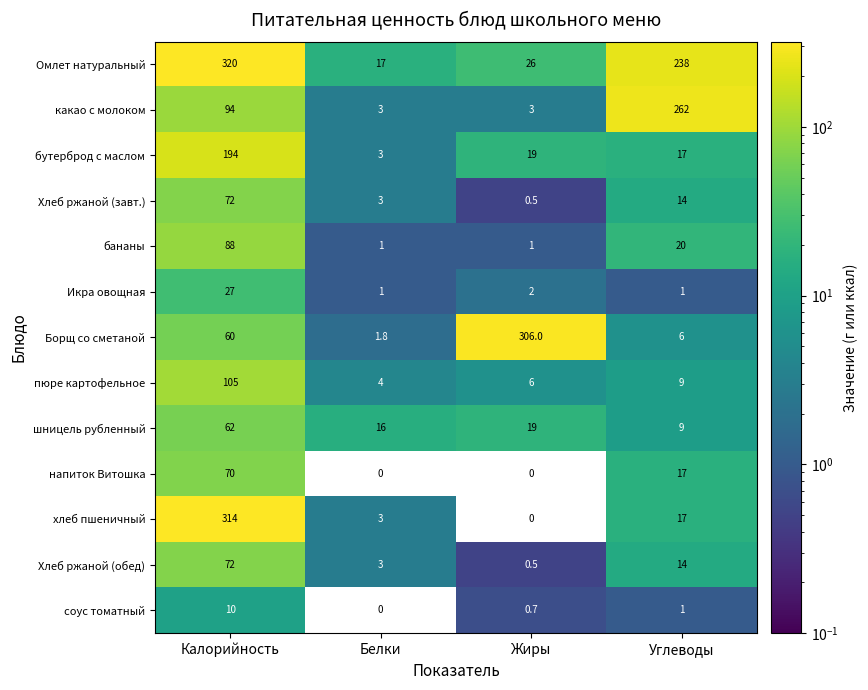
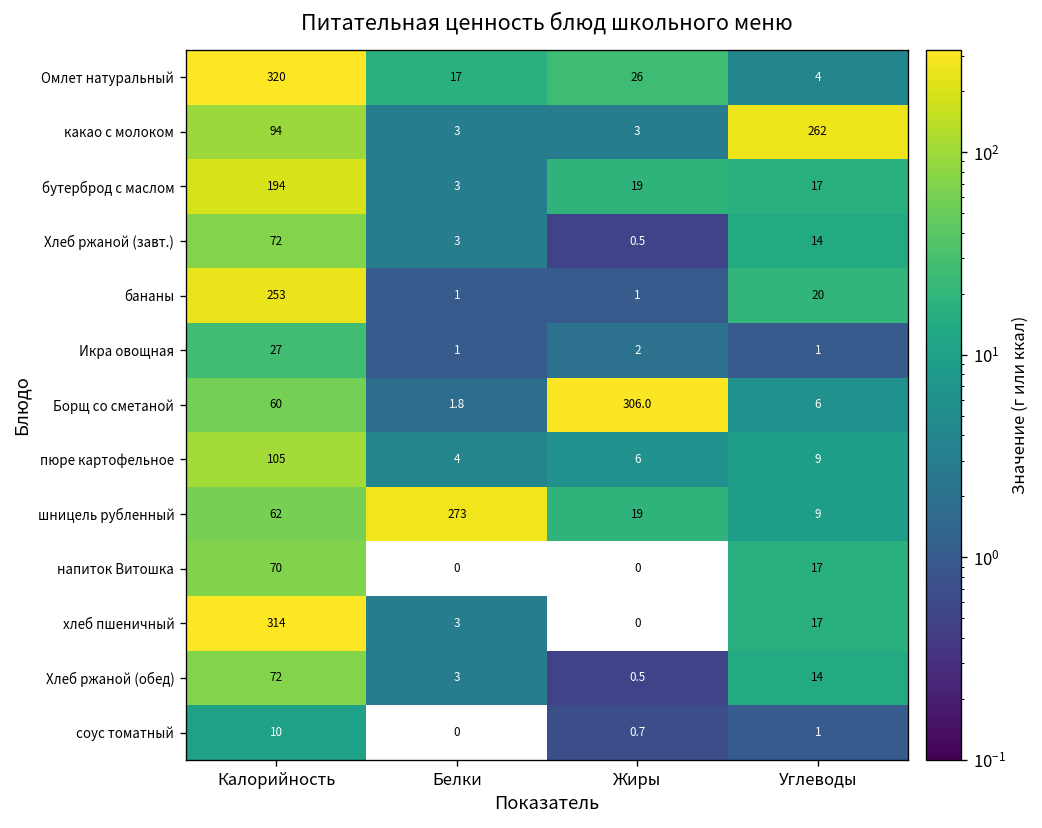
Омлет натуральный, Углеводы: 238 -> 4
бананы, Калорийность: 88 -> 253
шницель рубленный, Белки: 16 -> 273
